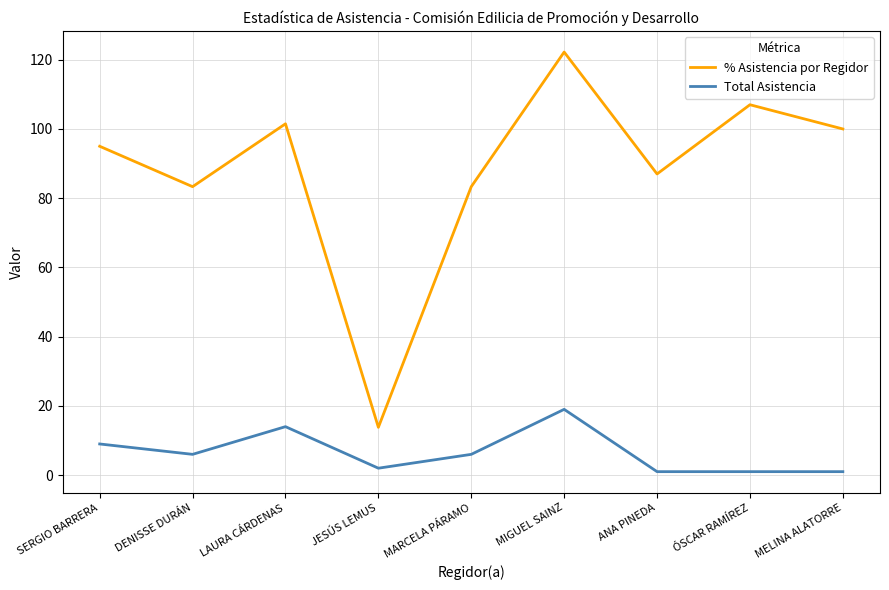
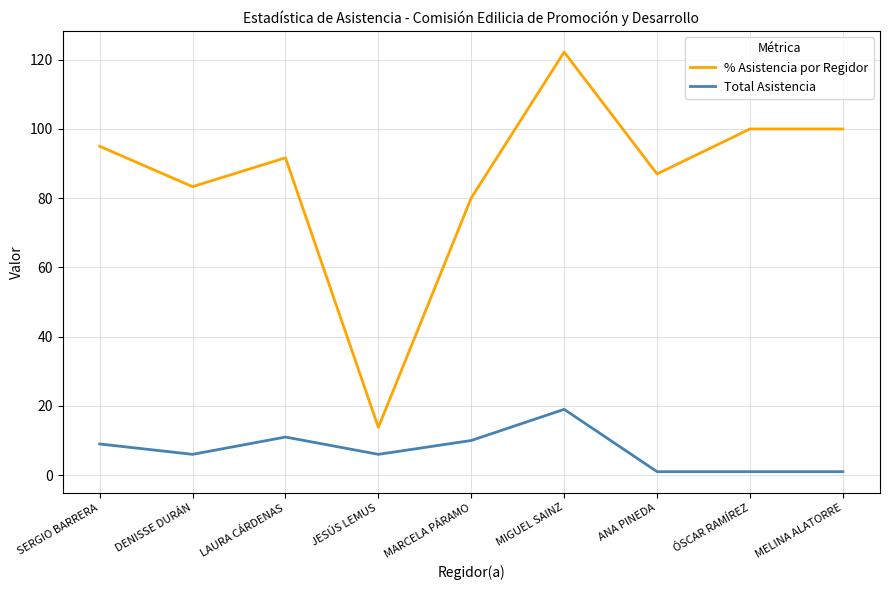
% Asistencia por Regidor, LAURA CÁRDENAS: 101 -> 92
Total Asistencia, LAURA CÁRDENAS: 14 -> 11
Total Asistencia, JESÚS LEMUS: 2 -> 6
% Asistencia por Regidor, MARCELA PÁRAMO: 83 -> 80
Total Asistencia, MARCELA PÁRAMO: 6 -> 10
% Asistencia por Regidor, ÓSCAR RAMÍREZ: 107 -> 100
